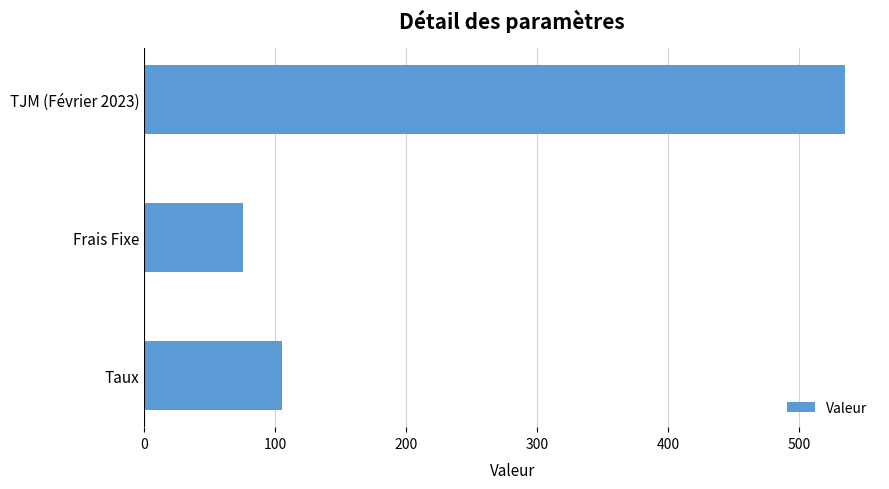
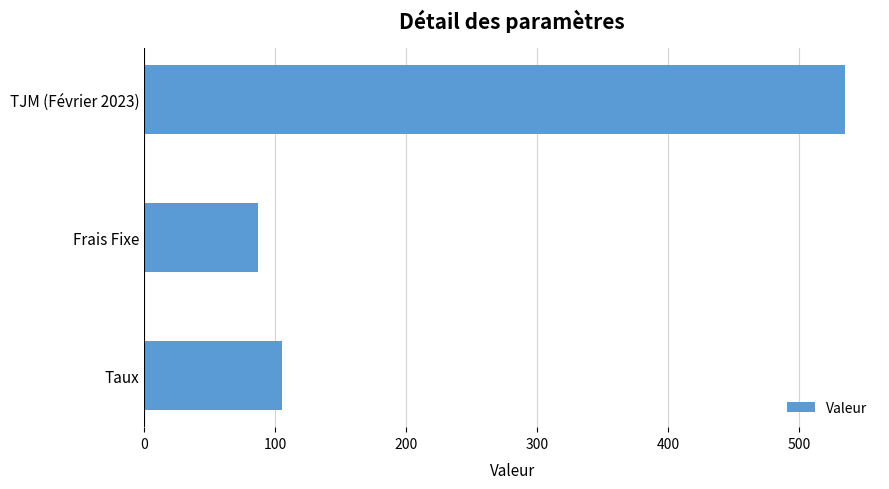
Frais Fixe: 75 -> 87
